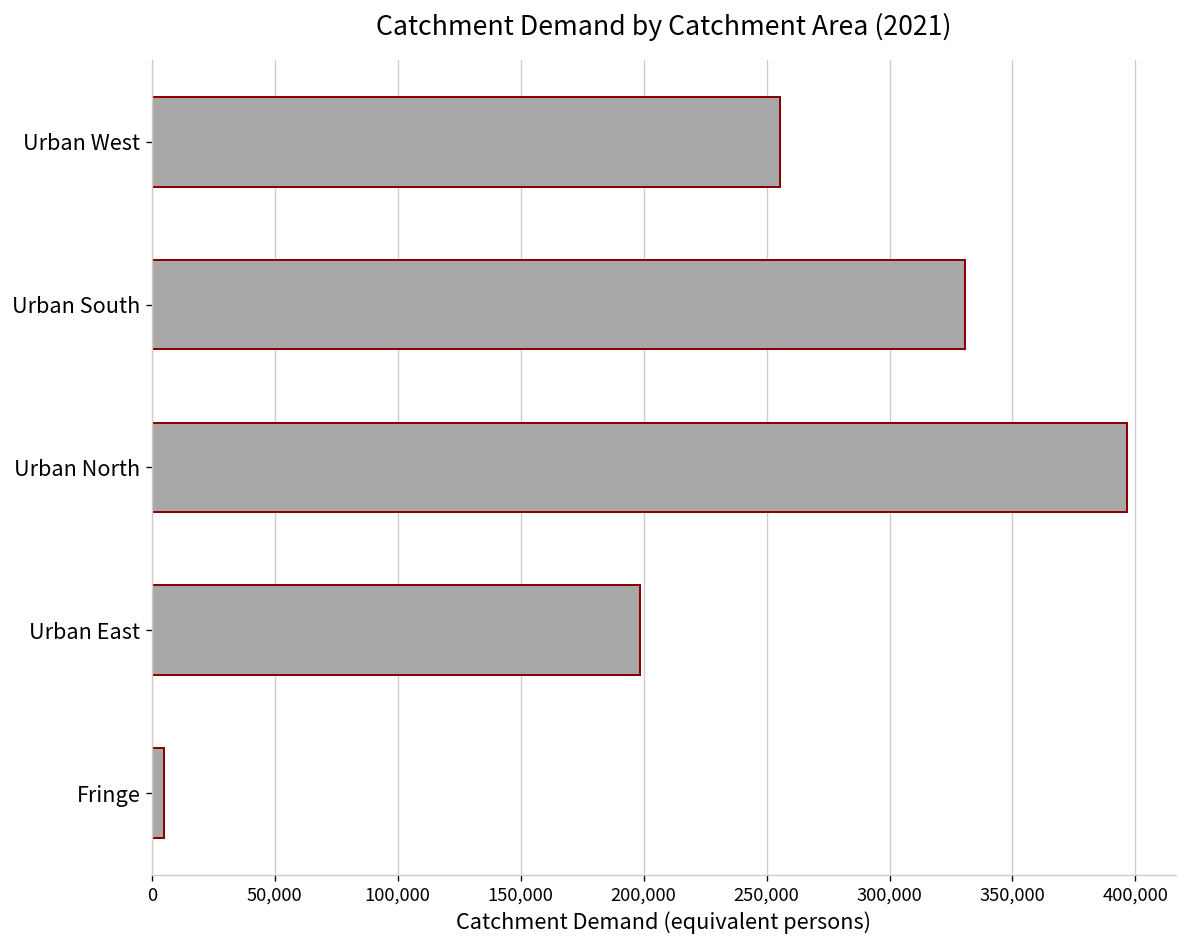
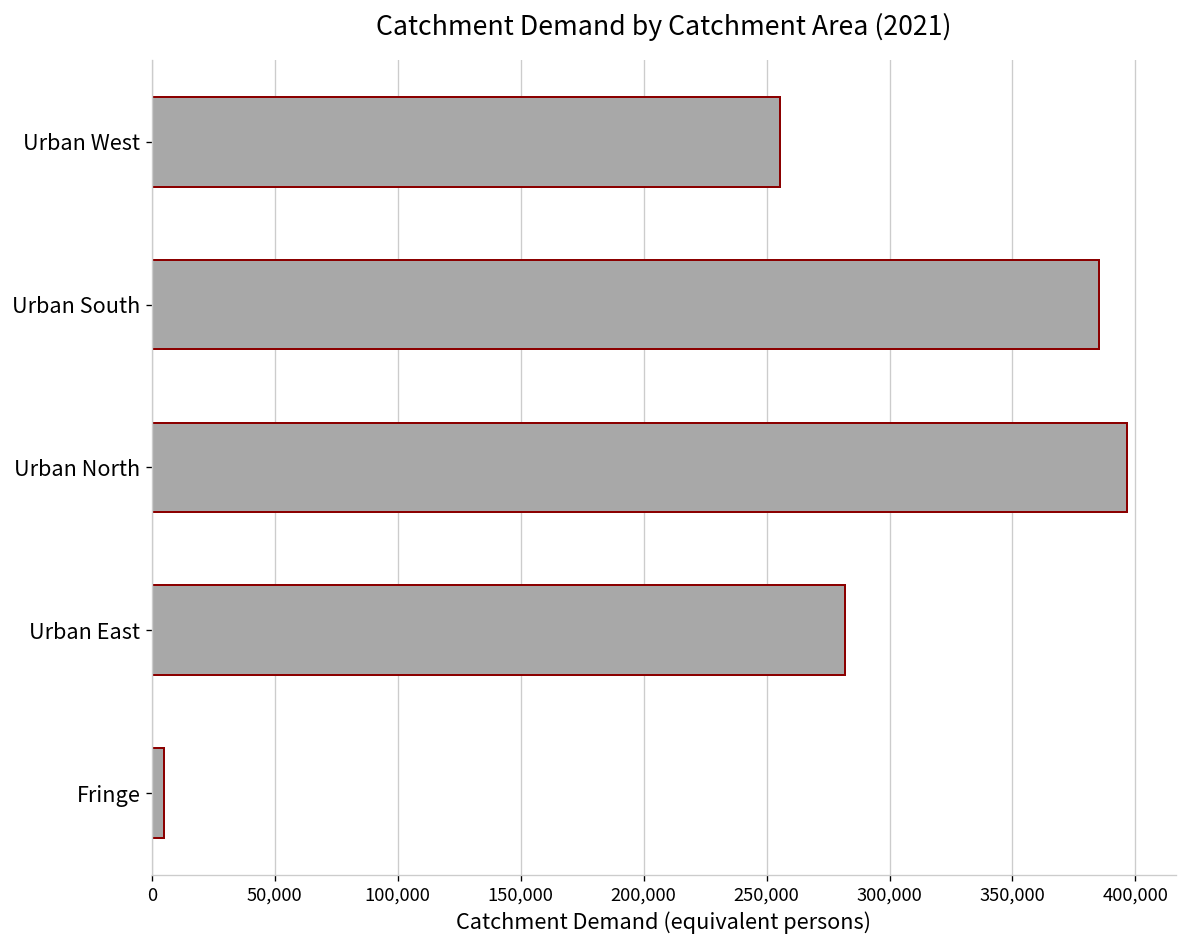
Urban South: 331,000 -> 385,000
Urban East: 199,000 -> 282,000
